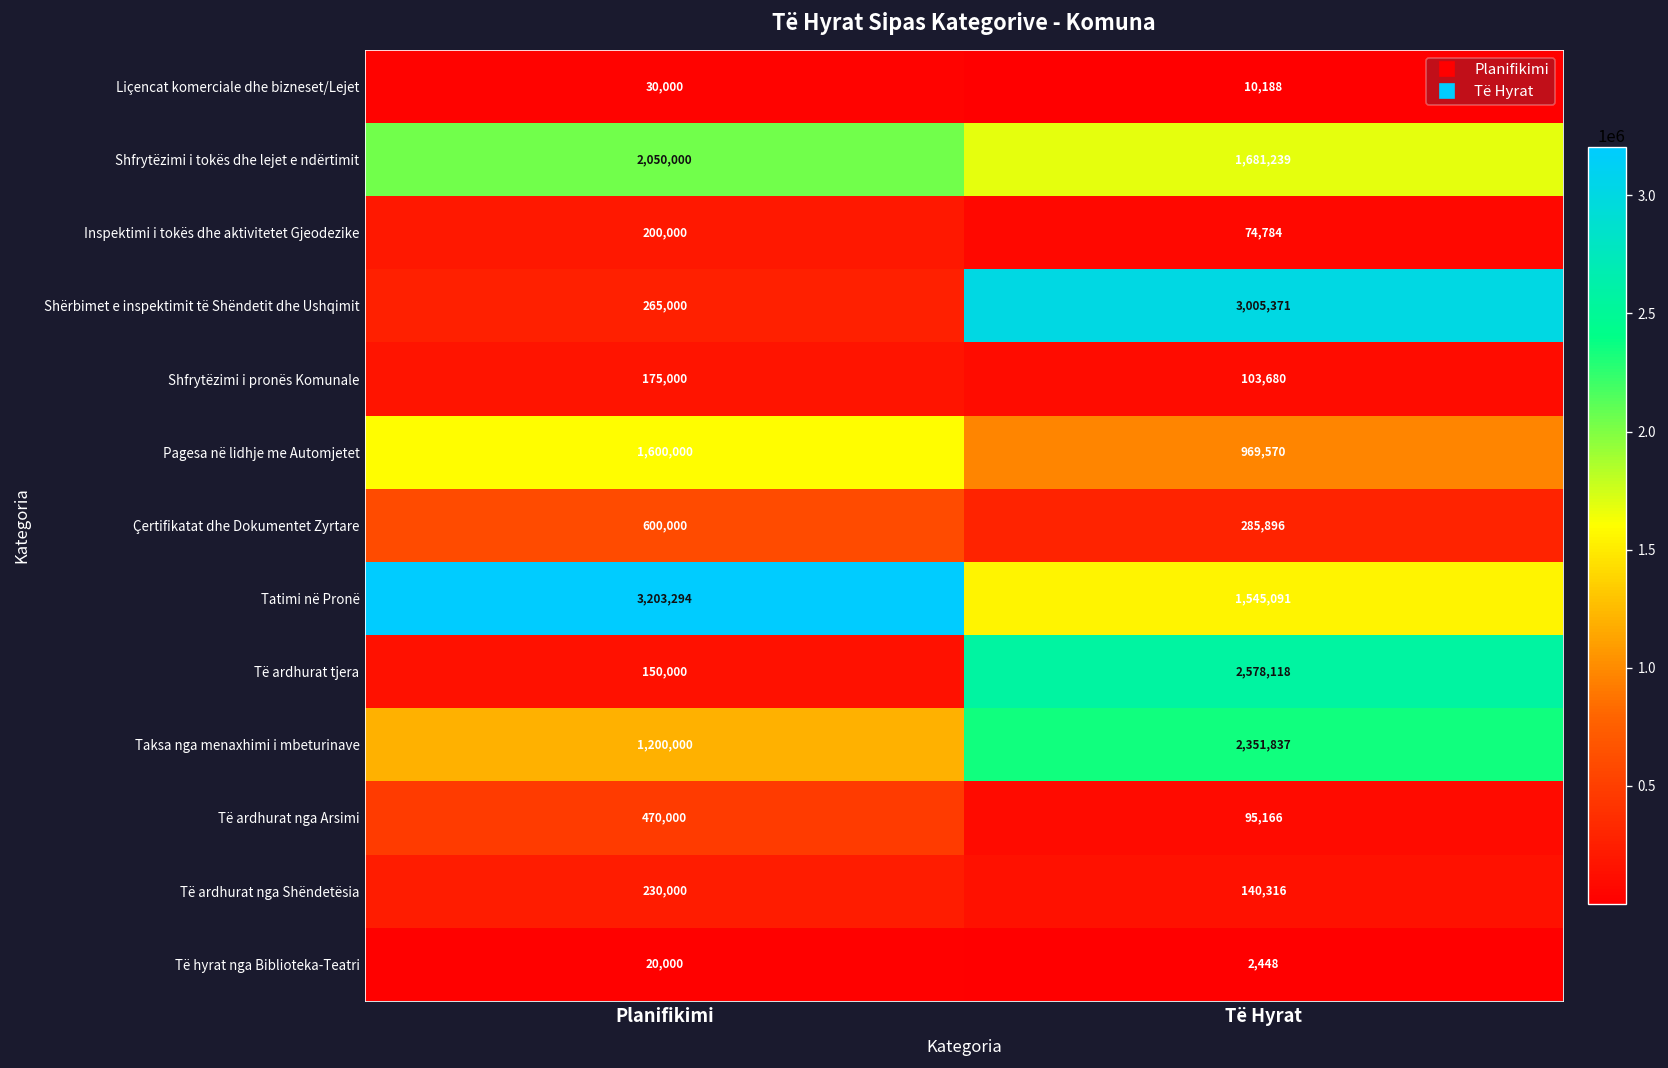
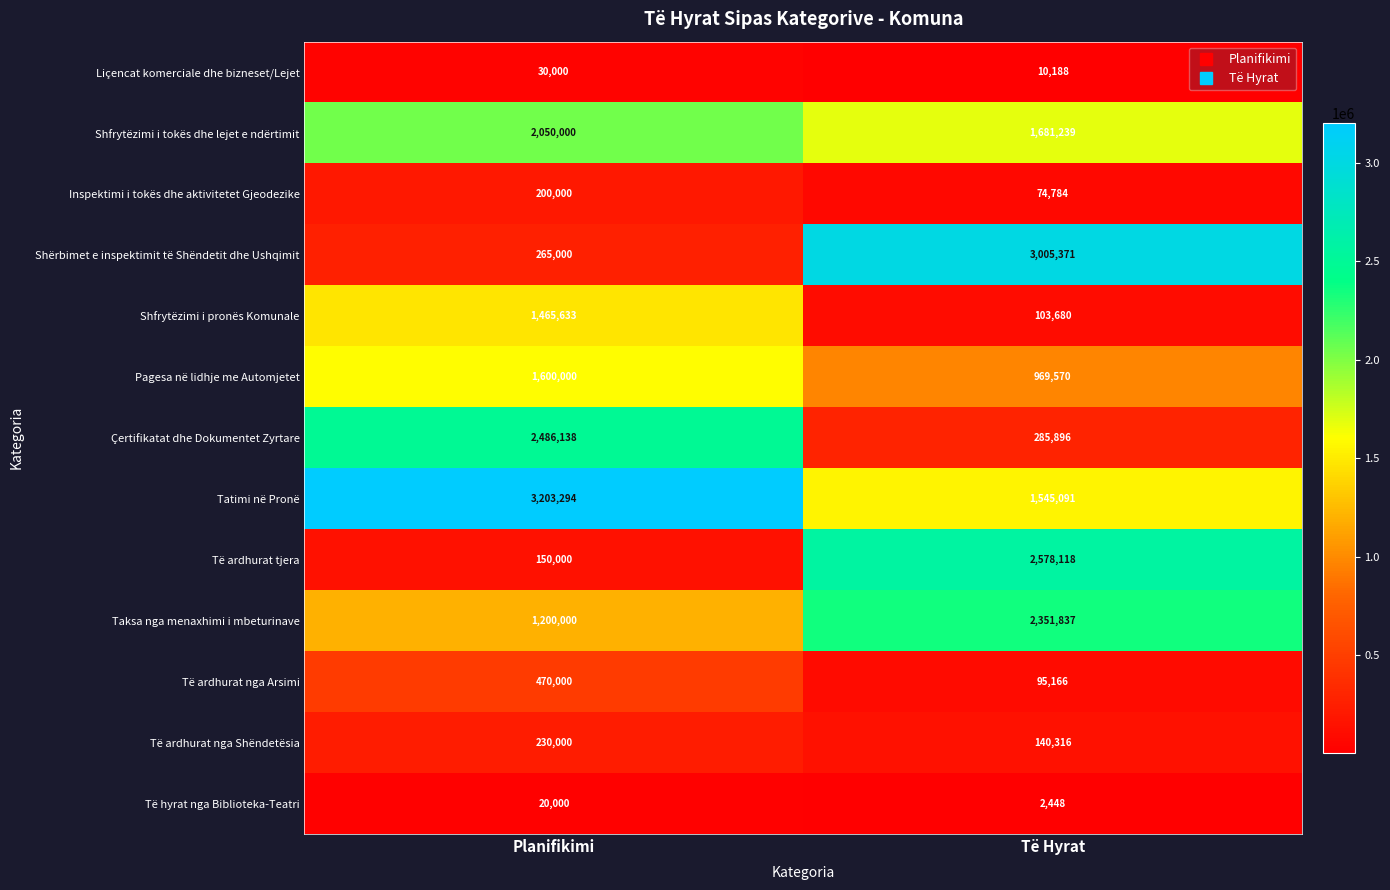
Shfrytëzimi i pronës Komunale, Planifikimi: 175,000 -> 1,465,633
Çertifikatat dhe Dokumentet Zyrtare, Planifikimi: 600,000 -> 2,486,138
